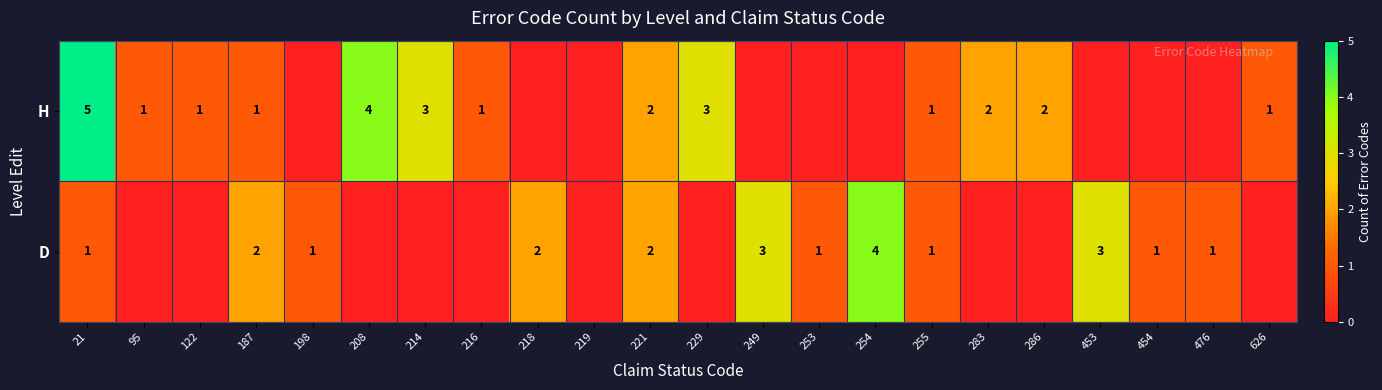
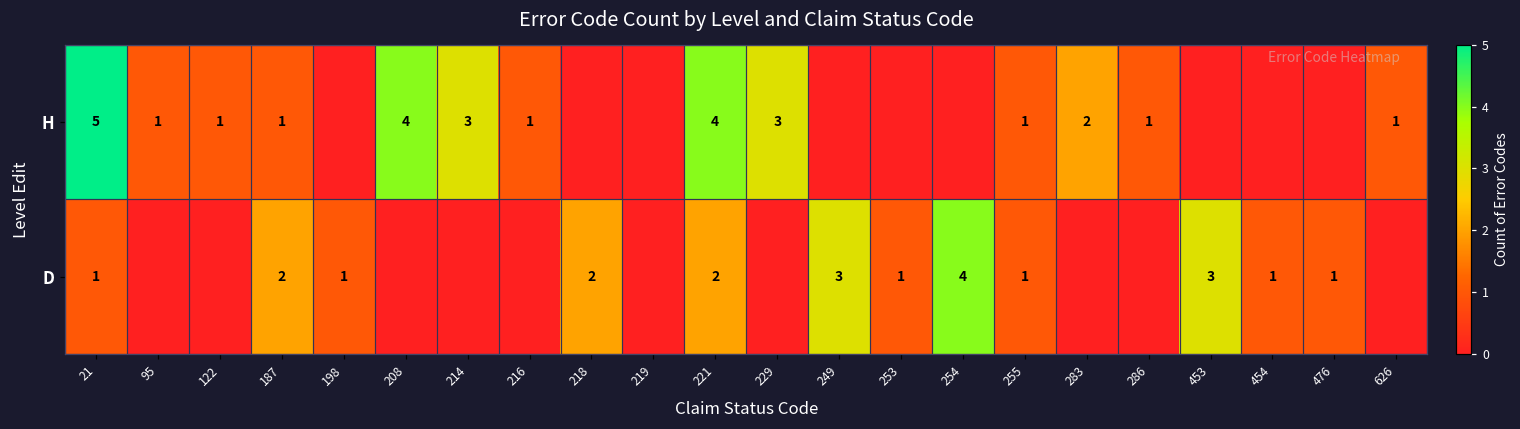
H, 221: 2 -> 4
H, 286: 2 -> 1
